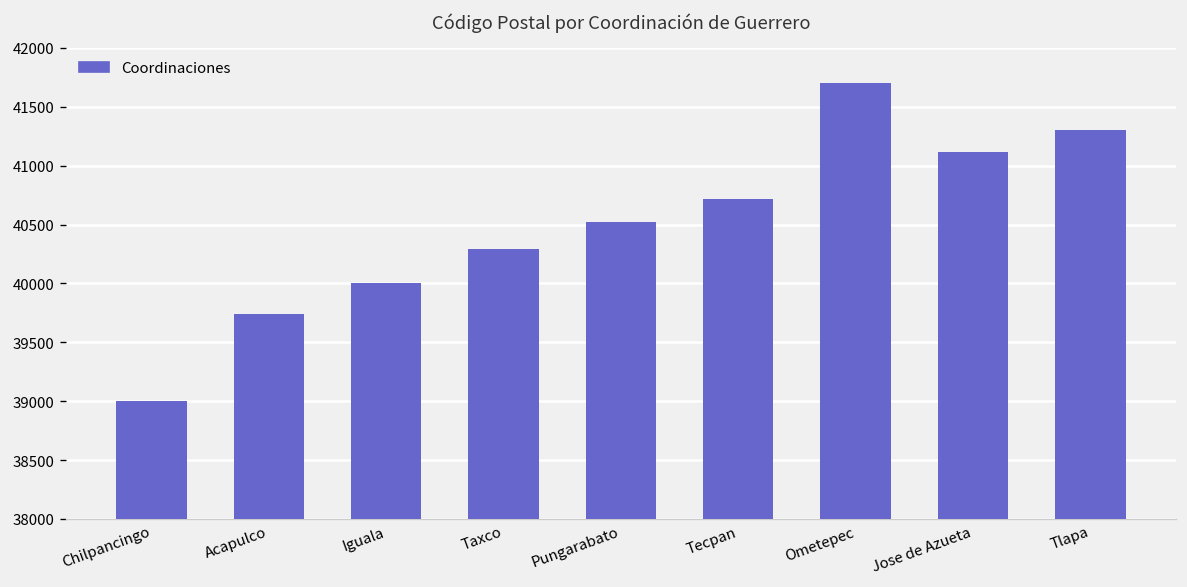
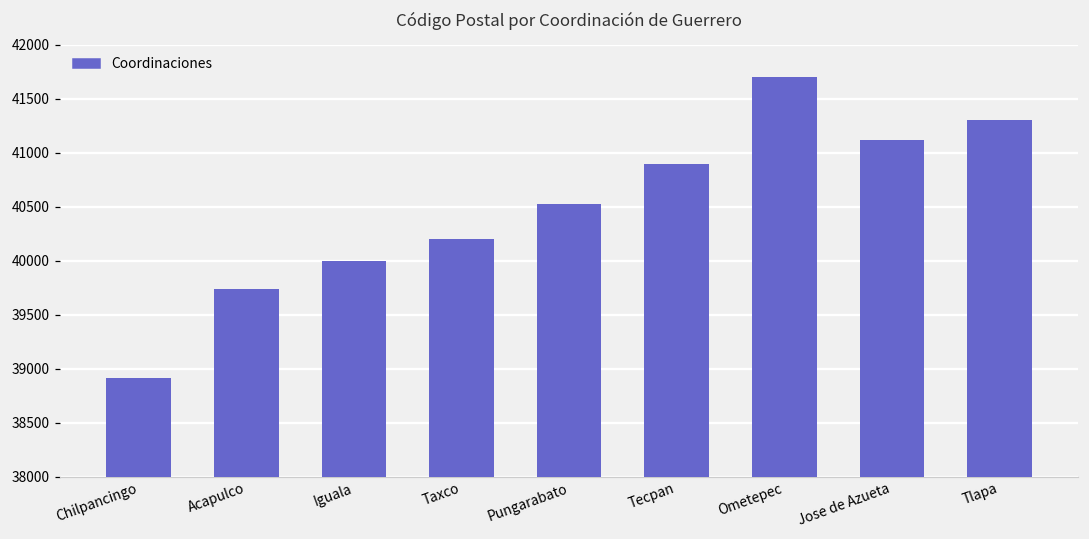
Chilpancingo: 39000 -> 38900
Taxco: 40300 -> 40200
Tecpan: 40700 -> 40900
